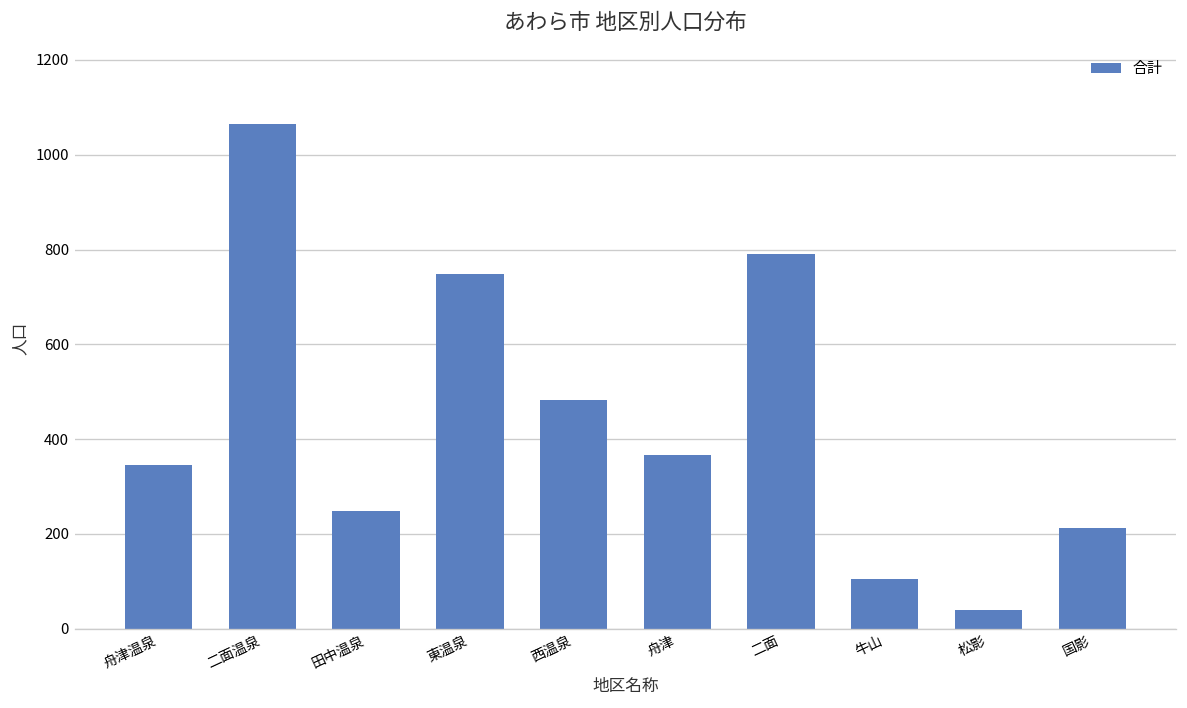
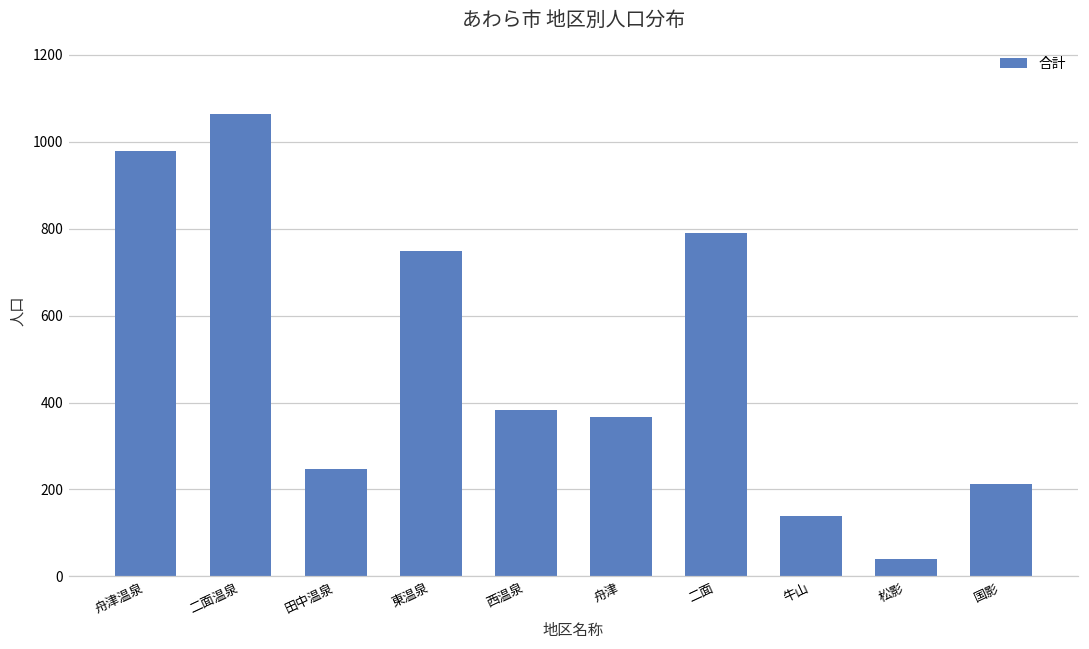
舟津温泉: 350 -> 980
西温泉: 480 -> 380
牛山: 100 -> 140
